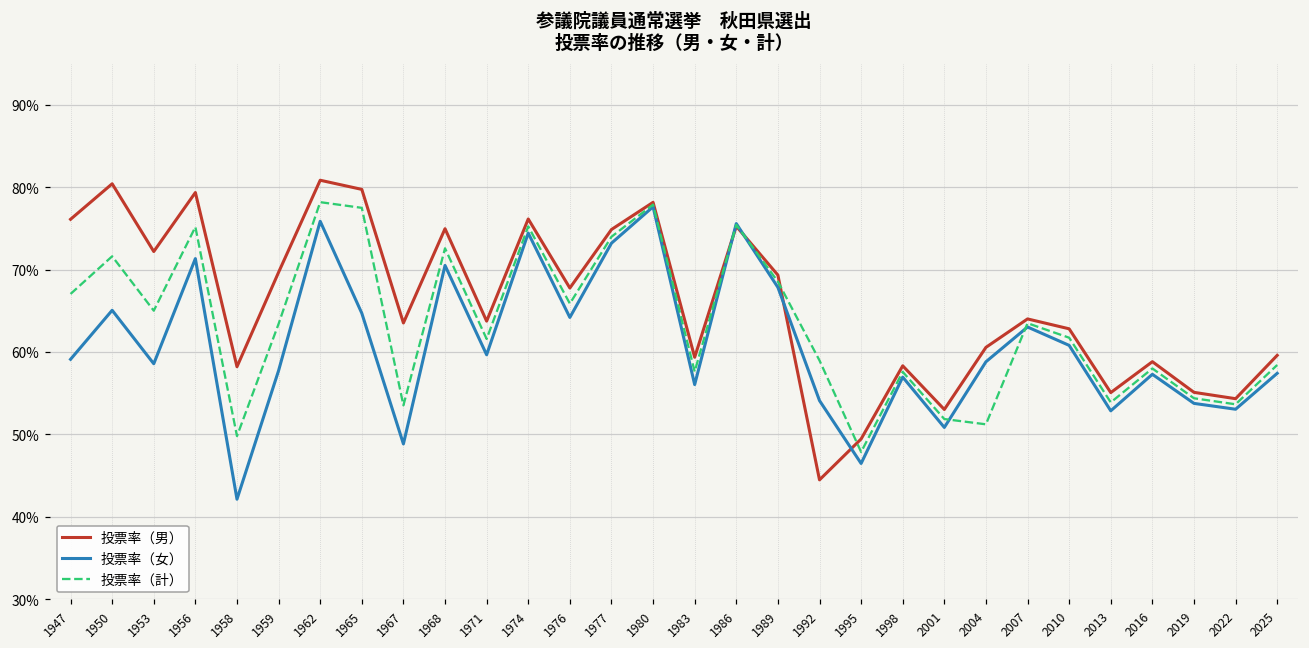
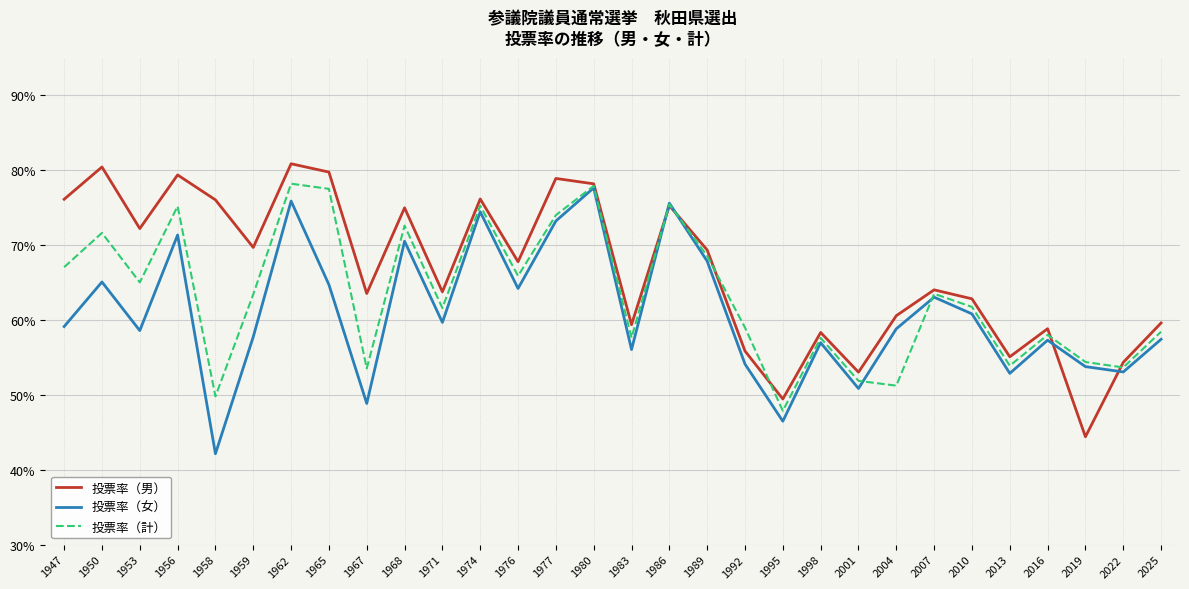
投票率（男）, 1958: 58% -> 76%
投票率（男）, 1977: 75% -> 79%
投票率（男）, 1992: 44% -> 56%
投票率（男）, 2019: 55% -> 44%
